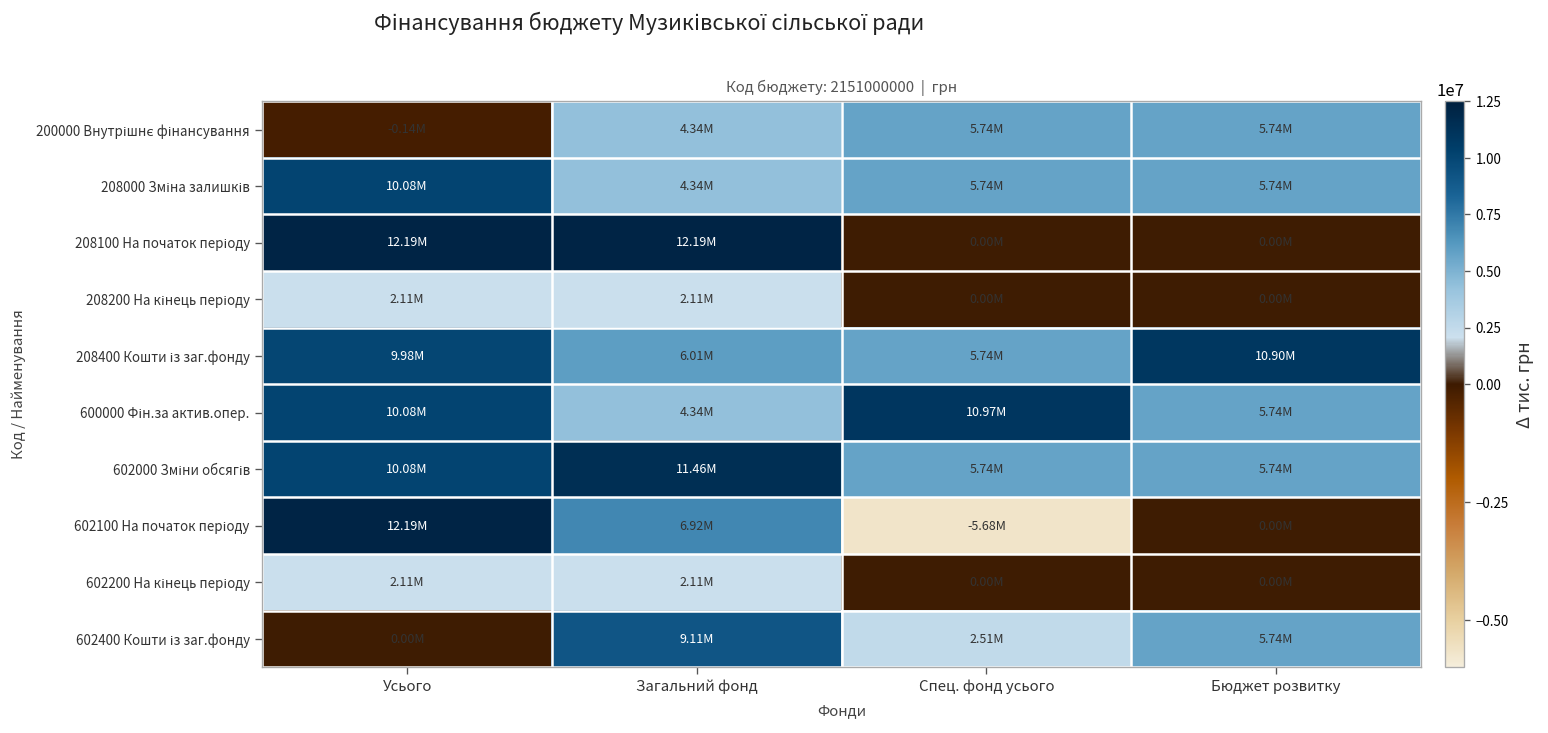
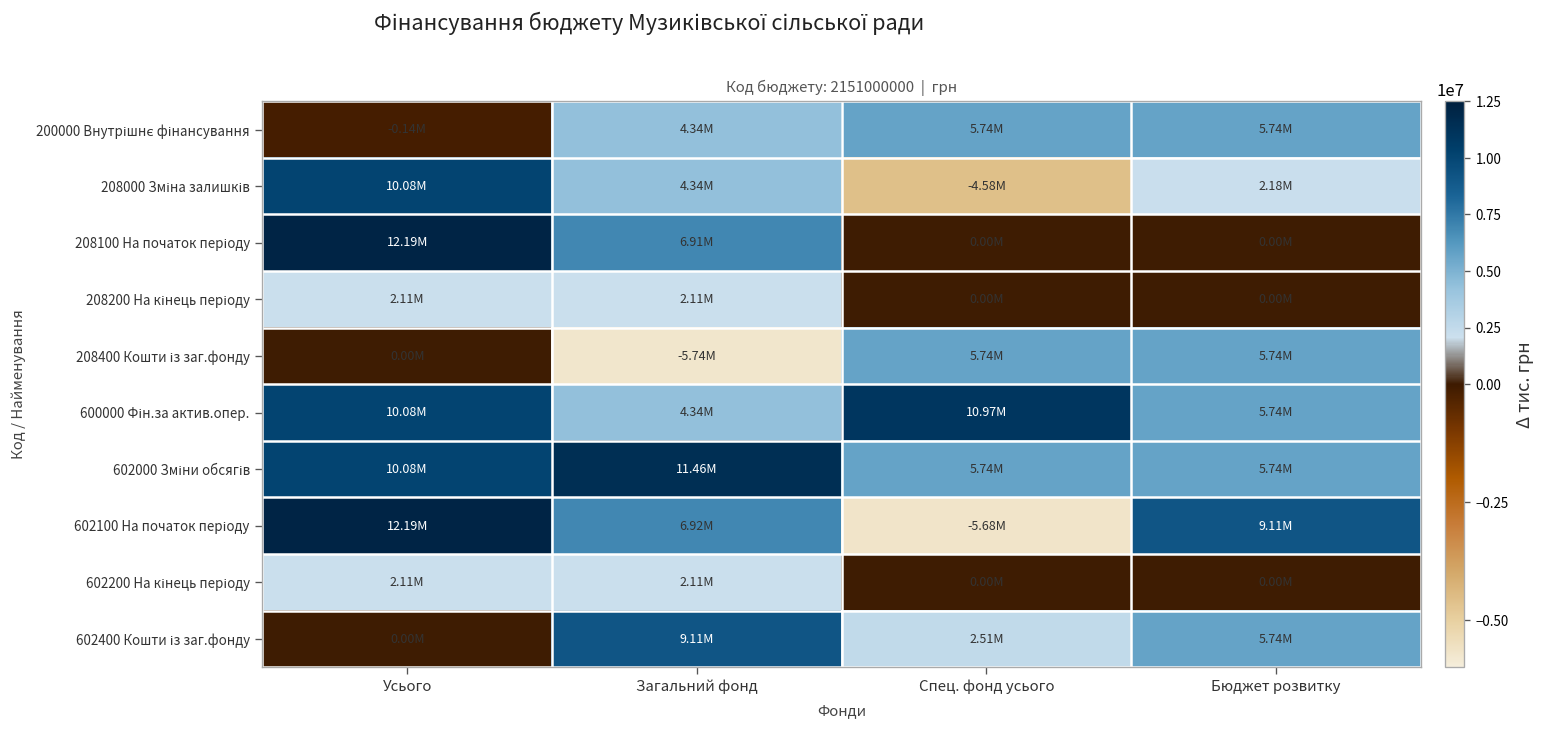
208000 Зміна залишків, Спец. фонд усього: 5.74M -> -4.58M
208000 Зміна залишків, Бюджет розвитку: 5.74M -> 2.18M
208100 На початок періоду, Загальний фонд: 12.19M -> 6.91M
208400 Кошти із заг.фонду, Усього: 9.98M -> 0.00M
208400 Кошти із заг.фонду, Загальний фонд: 6.01M -> -5.74M
208400 Кошти із заг.фонду, Бюджет розвитку: 10.90M -> 5.74M
602100 На початок періоду, Бюджет розвитку: 0.00M -> 9.11M
